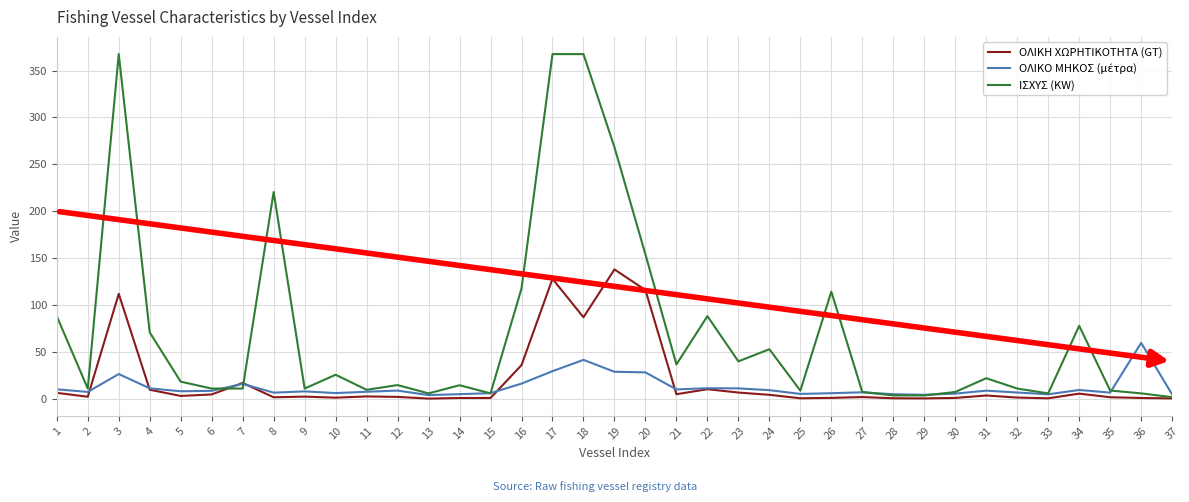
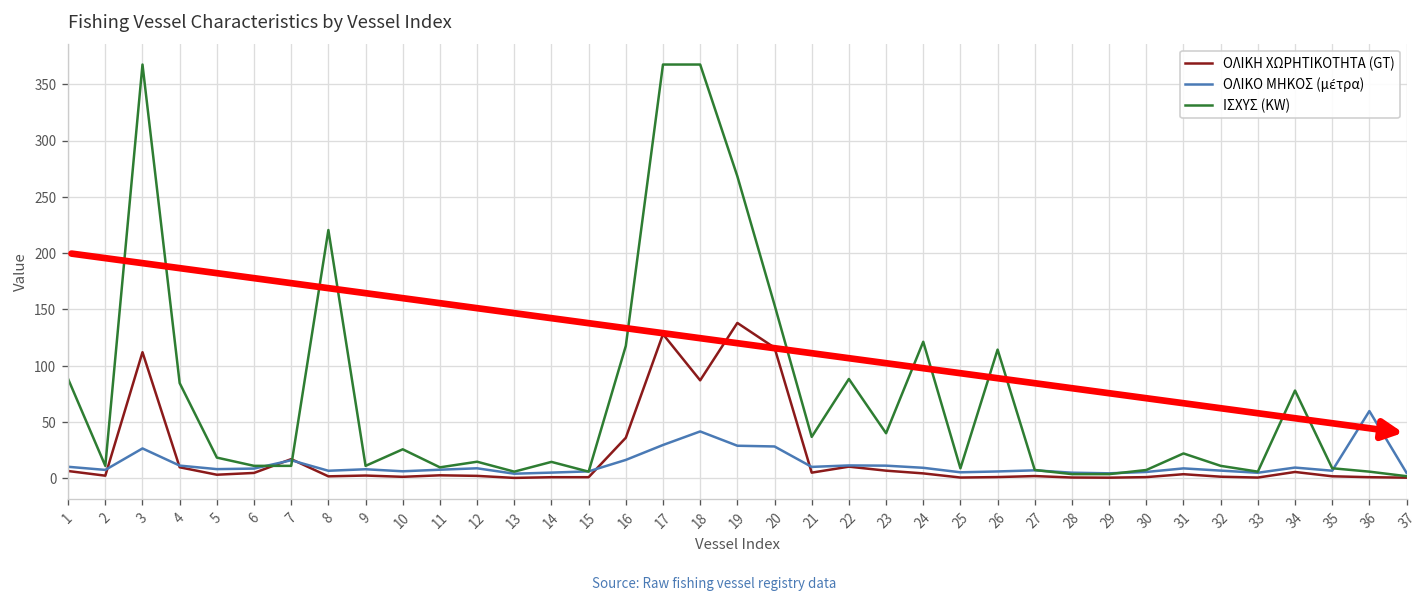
ΙΣΧΥΣ (KW), 4: 70 -> 80
ΙΣΧΥΣ (KW), 24: 50 -> 120
